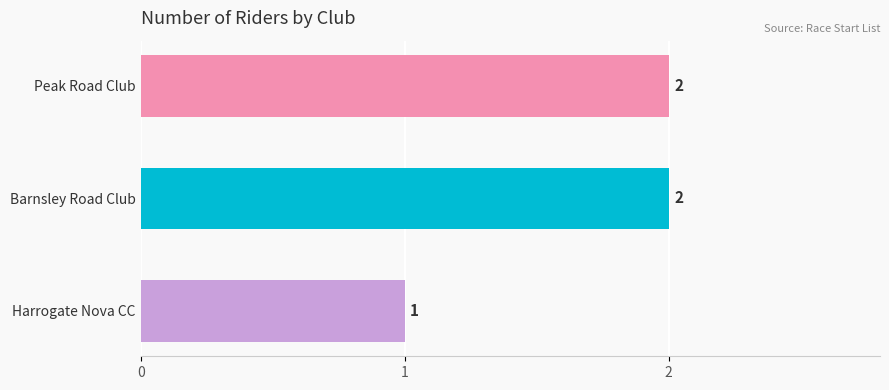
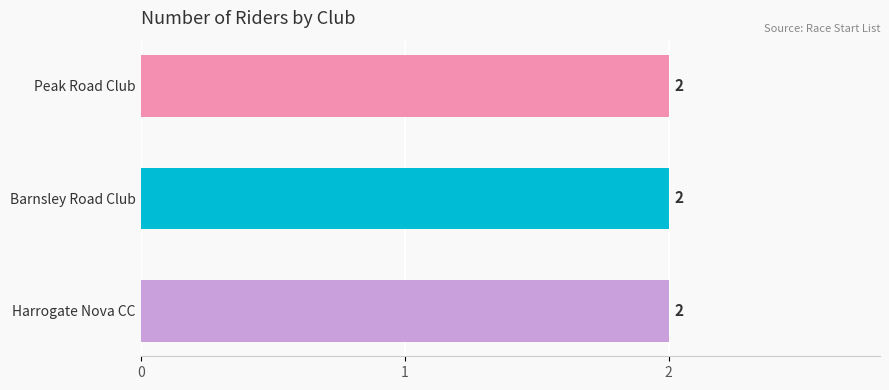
Harrogate Nova CC: 1 -> 2
